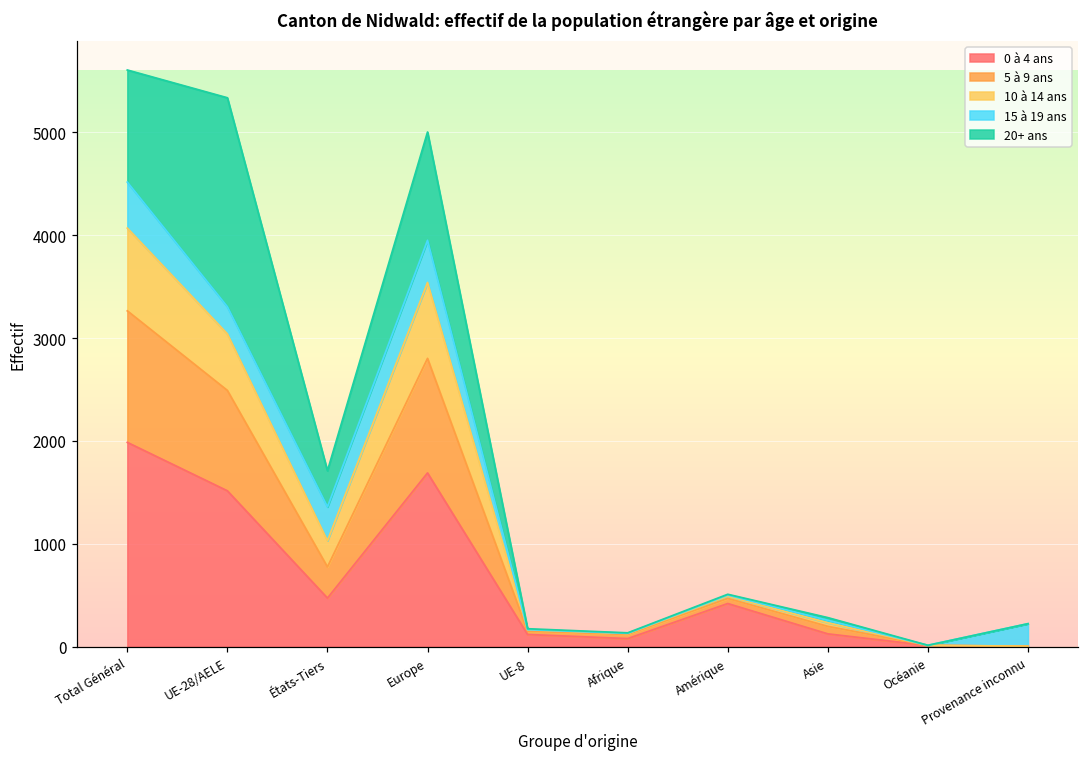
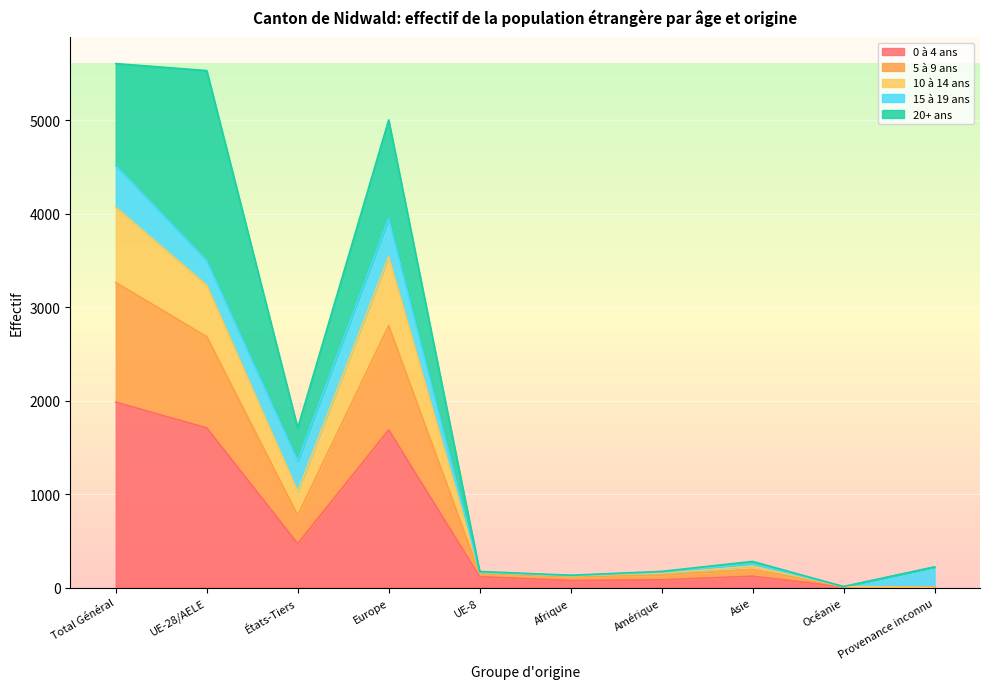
0 à 4 ans, UE-28/AELE: 1500 -> 1700
0 à 4 ans, Amérique: 400 -> 100
